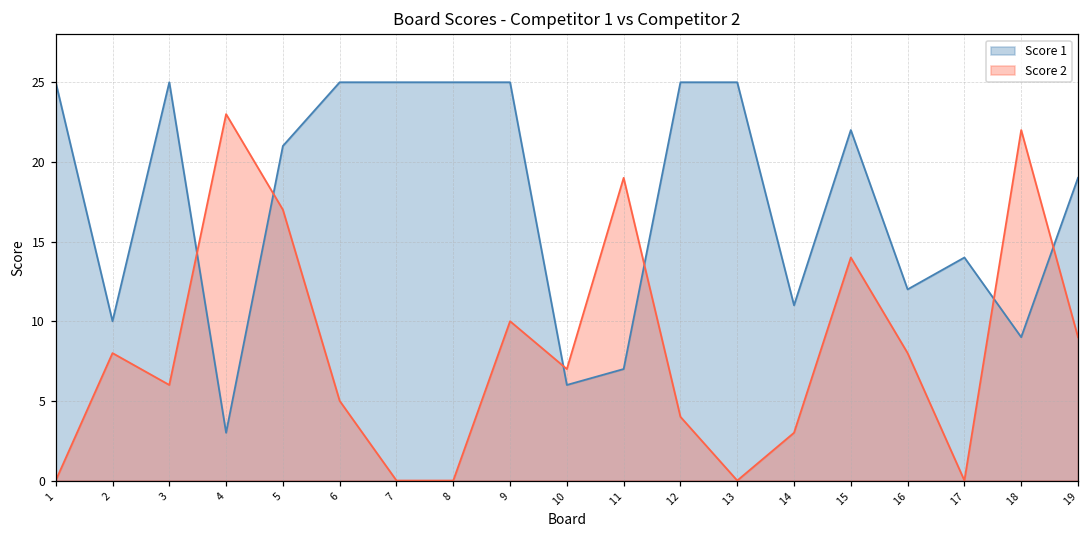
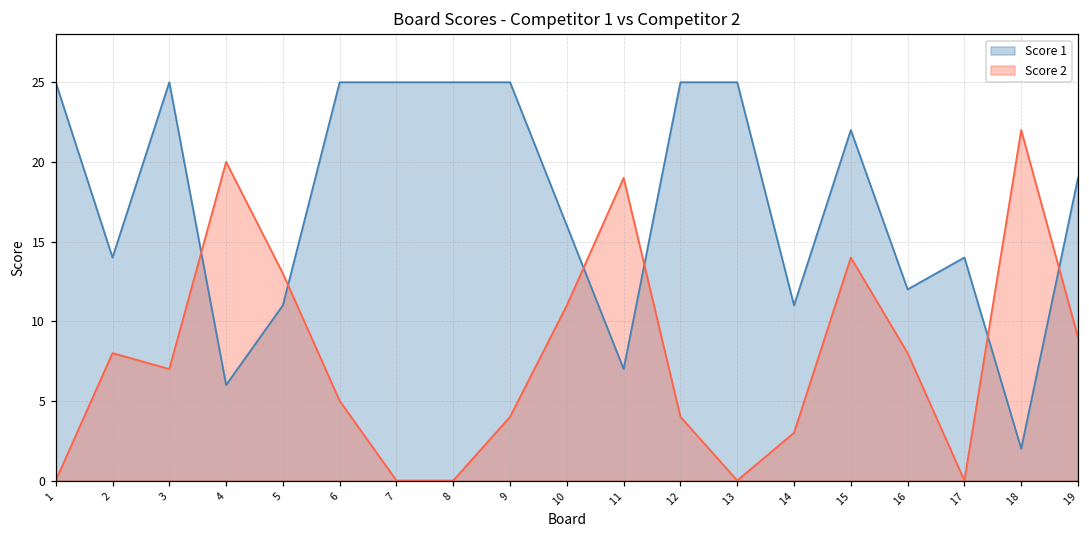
Score 1, 2: 10 -> 14
Score 2, 3: 6 -> 7
Score 1, 4: 3 -> 6
Score 2, 4: 23 -> 20
Score 1, 5: 21 -> 11
Score 2, 5: 17 -> 13
Score 2, 9: 10 -> 4
Score 1, 10: 6 -> 16
Score 2, 10: 7 -> 11
Score 1, 18: 9 -> 2
